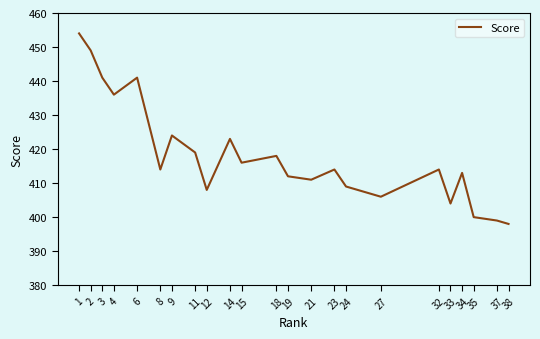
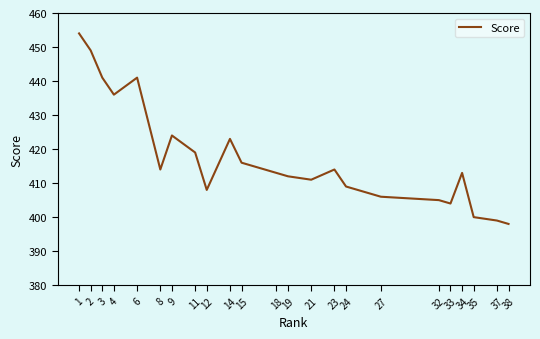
18: 418 -> 413
32: 414 -> 405
